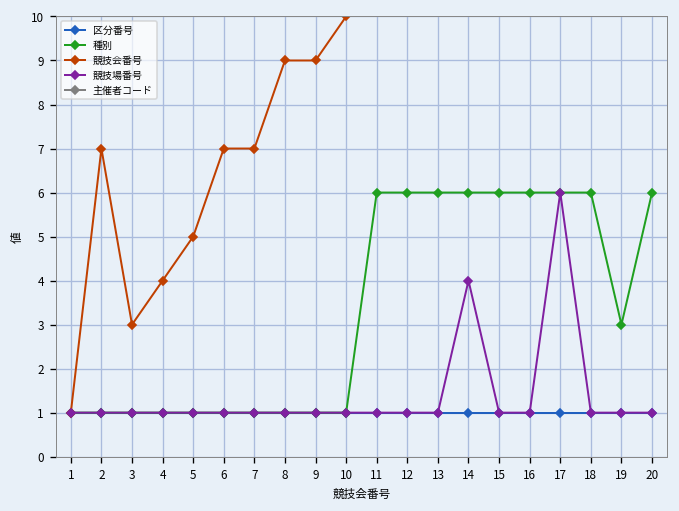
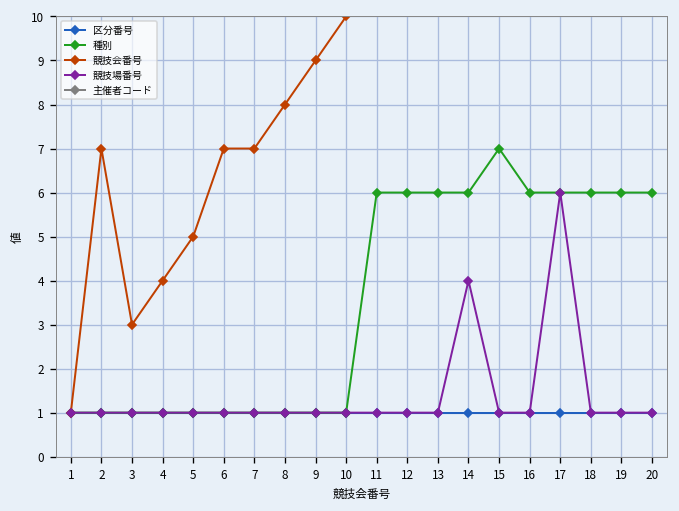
競技会番号, 8: 9 -> 8
種別, 15: 6 -> 7
種別, 19: 3 -> 6
